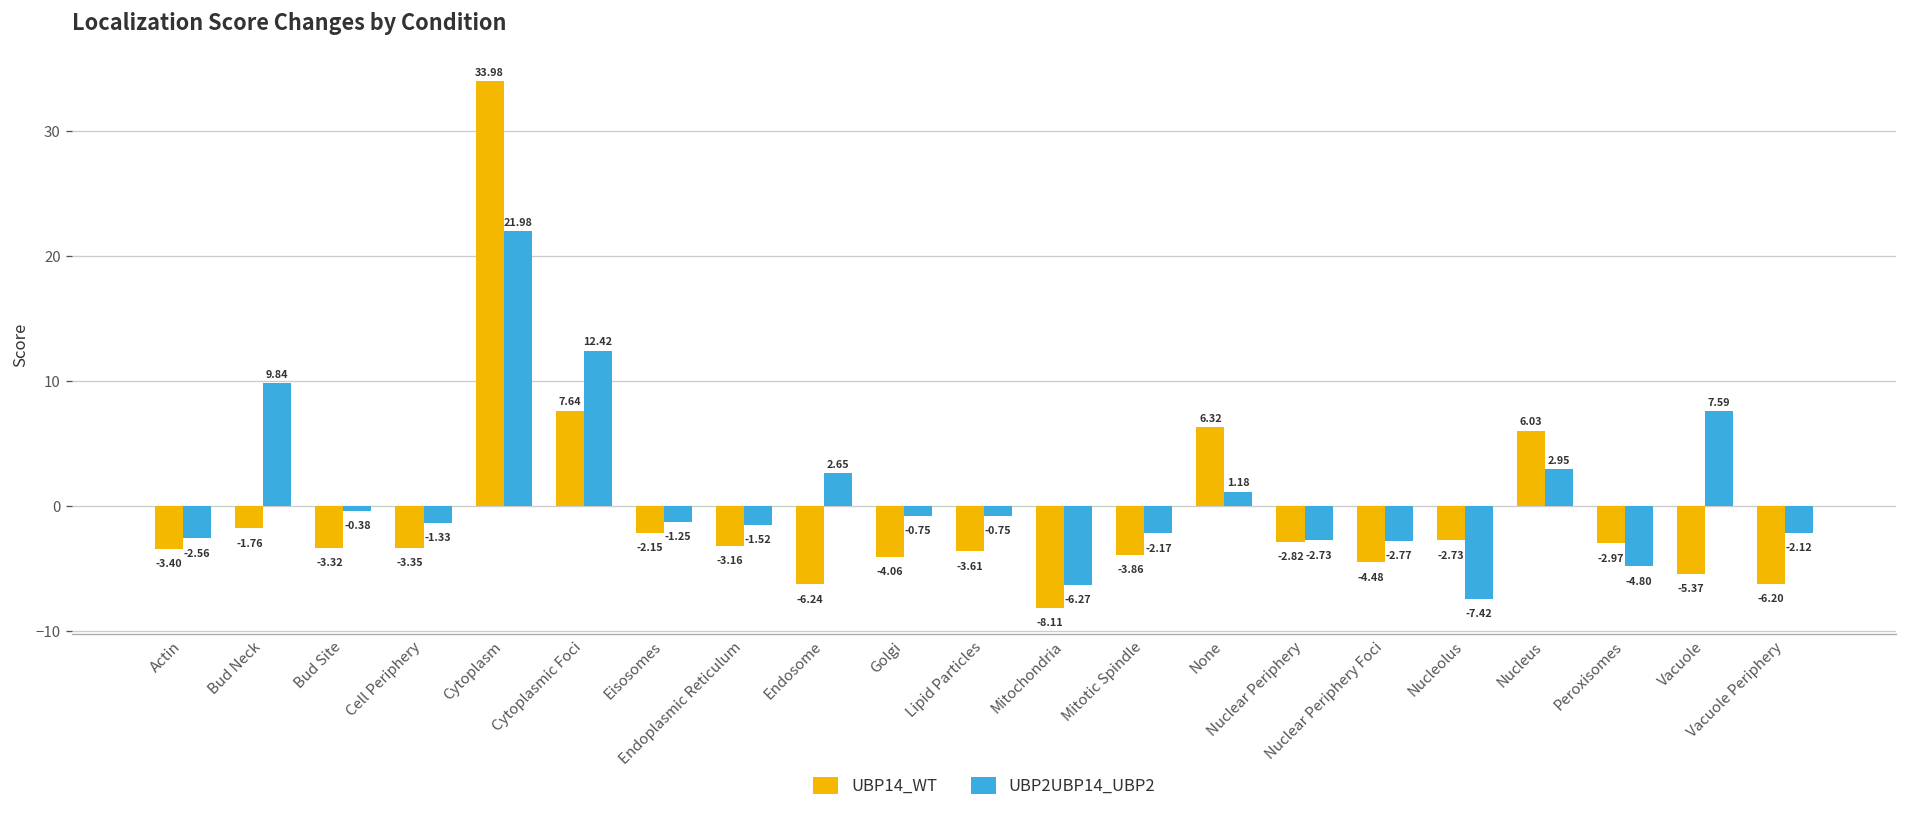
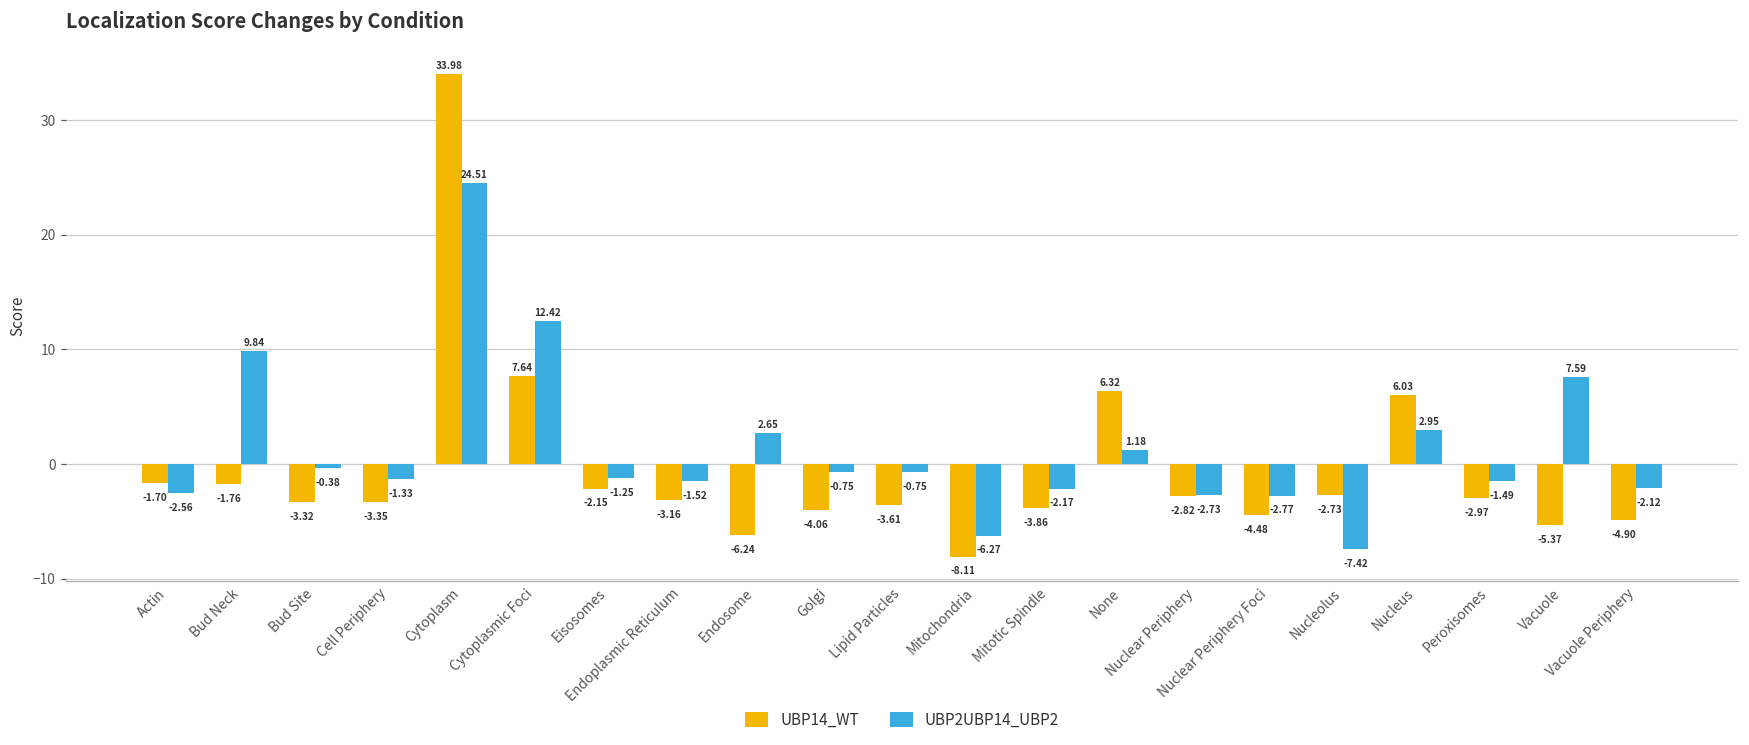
UBP14_WT, Actin: -3.40 -> -1.70
UBP2UBP14_UBP2, Cytoplasm: 21.98 -> 24.51
UBP2UBP14_UBP2, Peroxisomes: -4.80 -> -1.49
UBP14_WT, Vacuole Periphery: -6.20 -> -4.90
